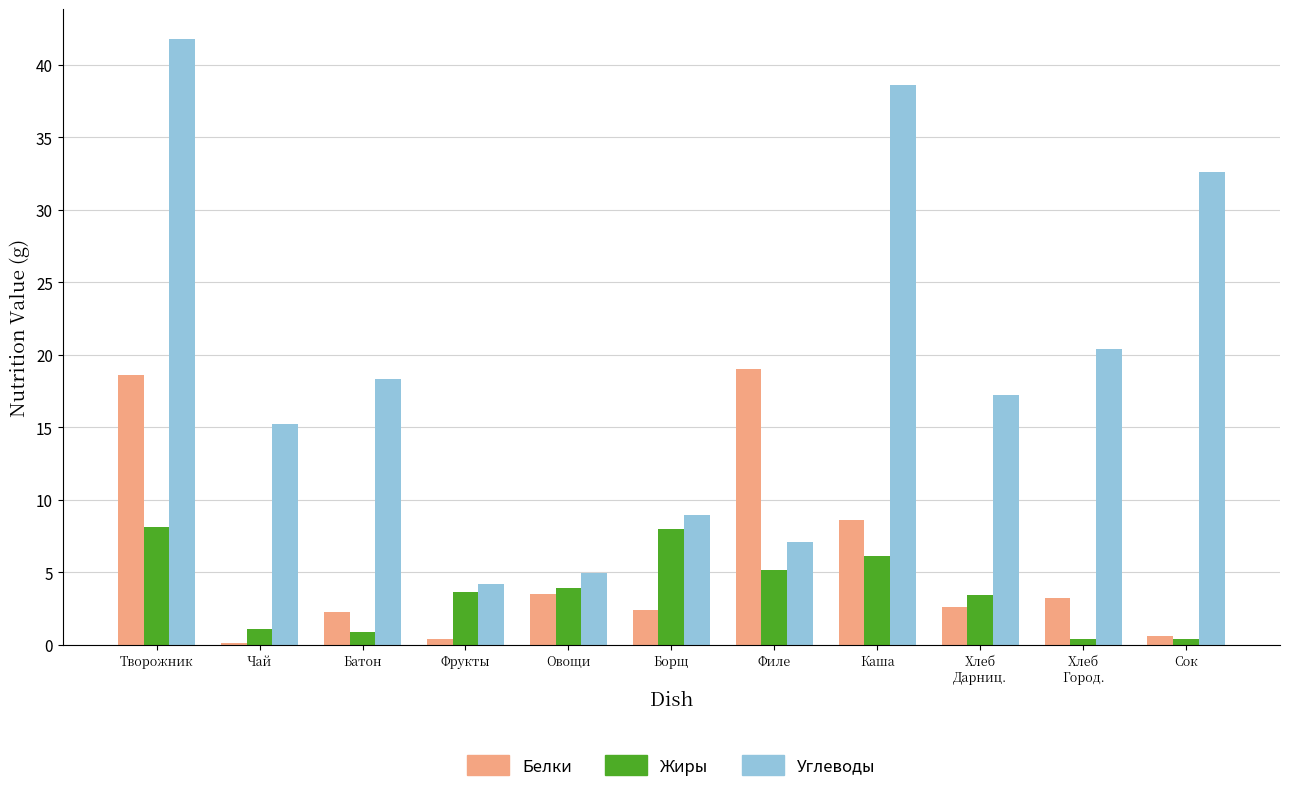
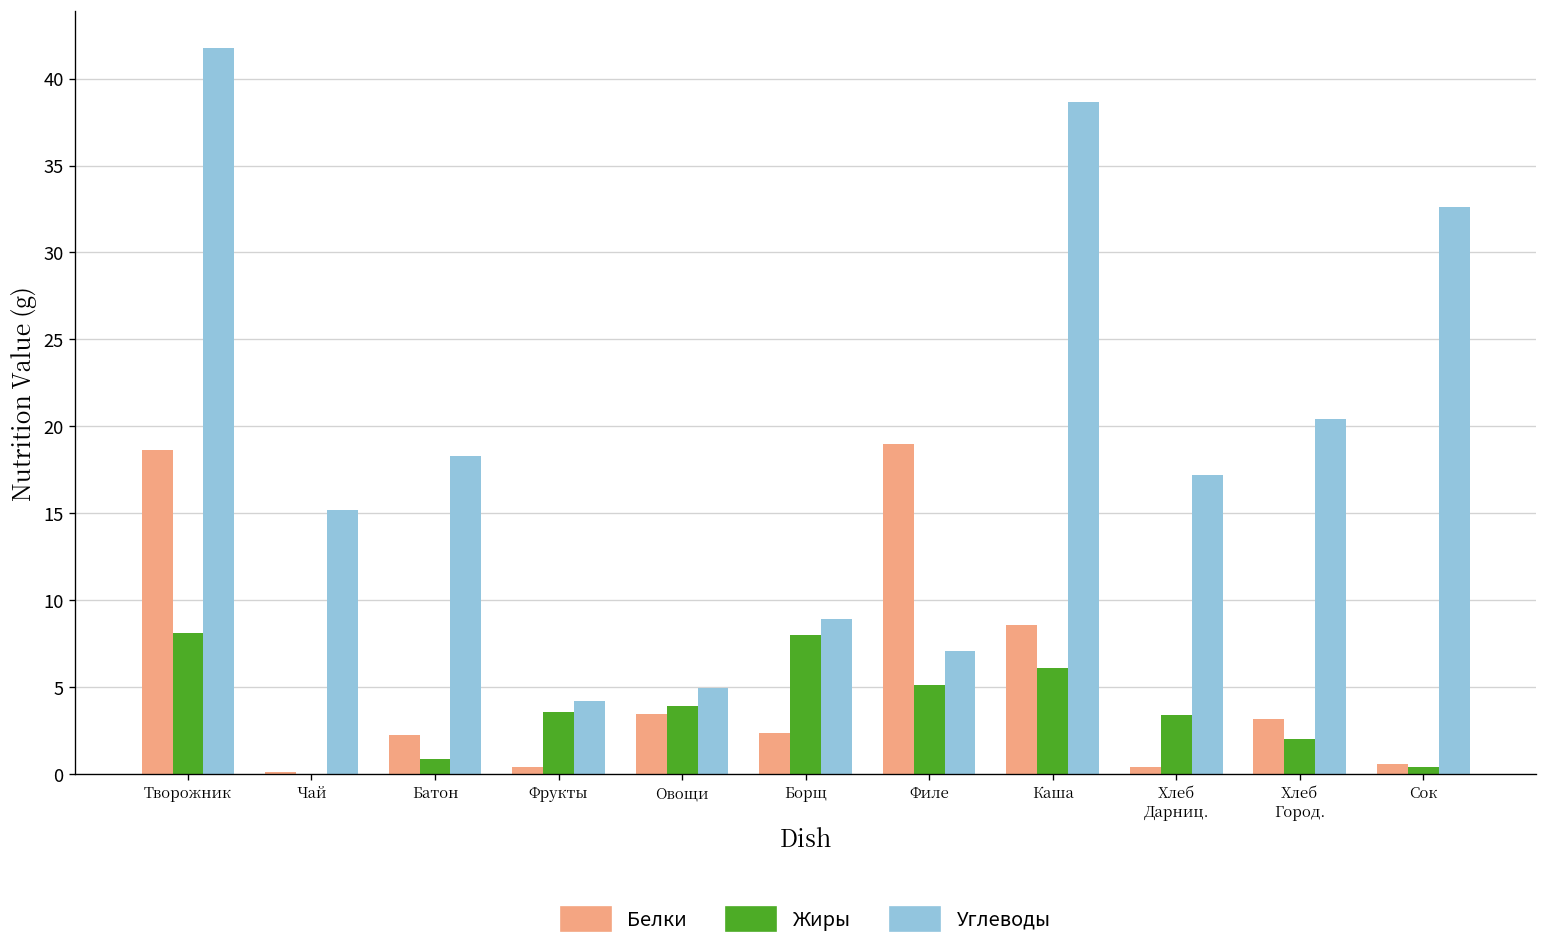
Жиры, Чай: 1.1 -> 0.0
Белки, Хлеб Дарниц.: 2.6 -> 0.4
Жиры, Хлеб Город.: 0.4 -> 2.0
